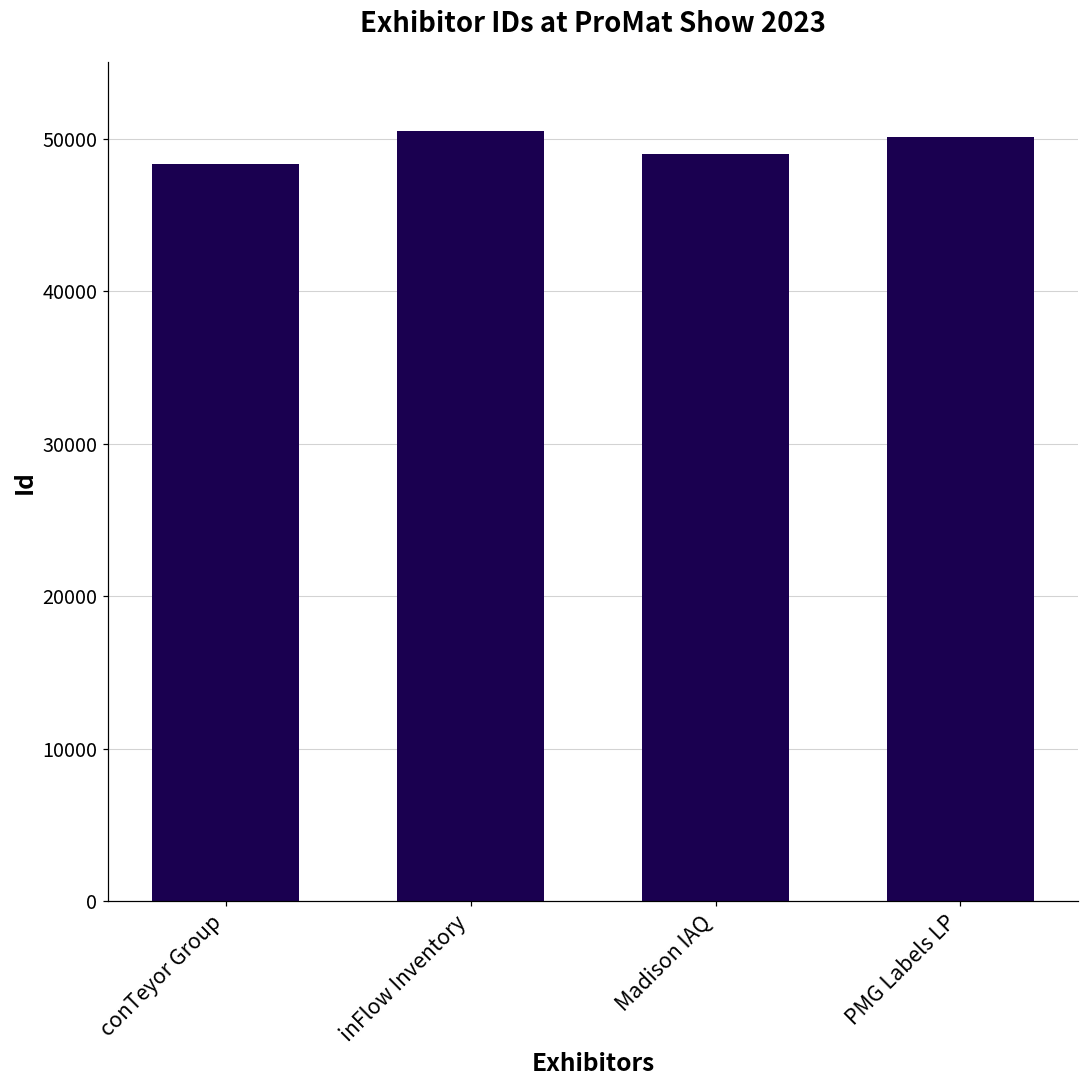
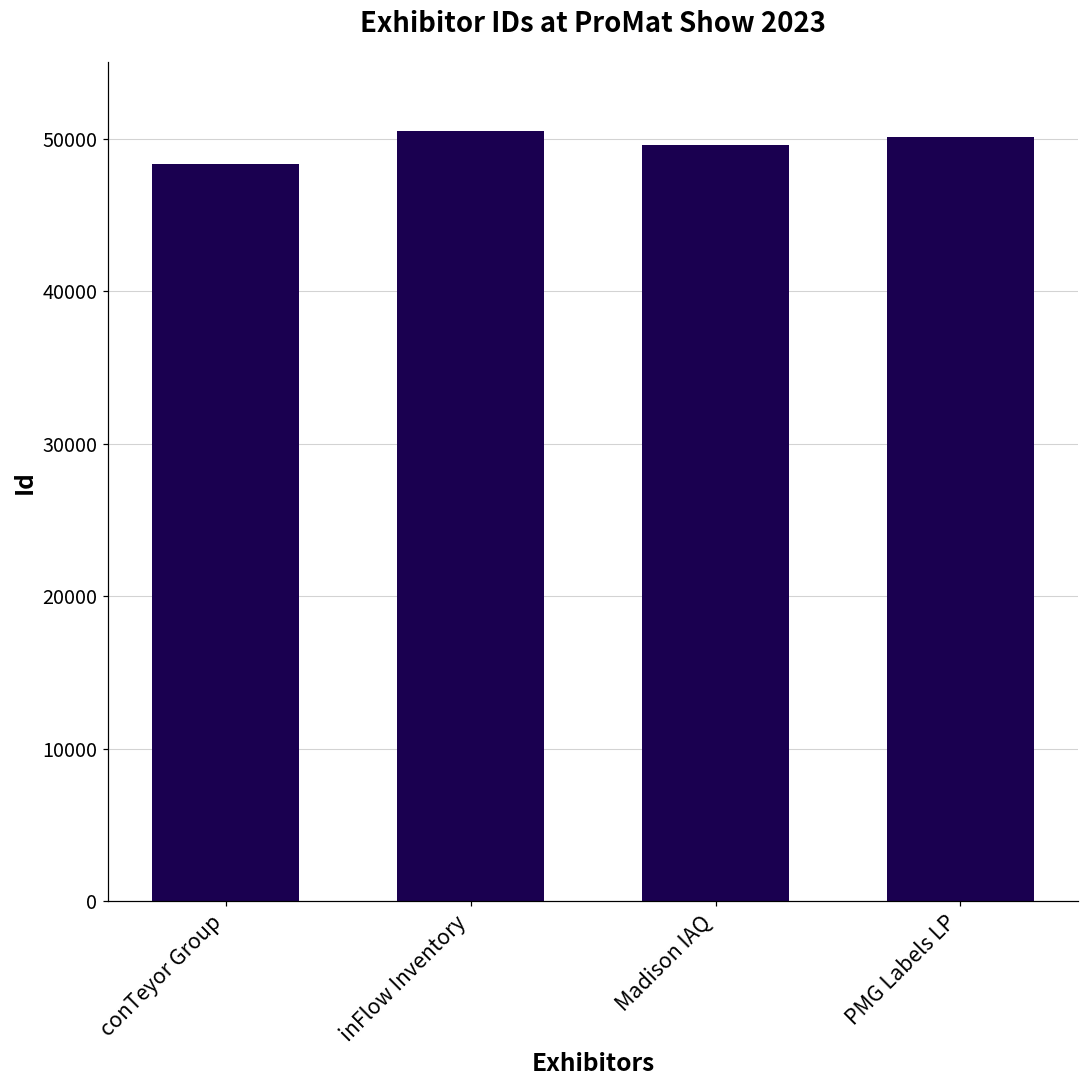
Madison IAQ: 49000 -> 49600
